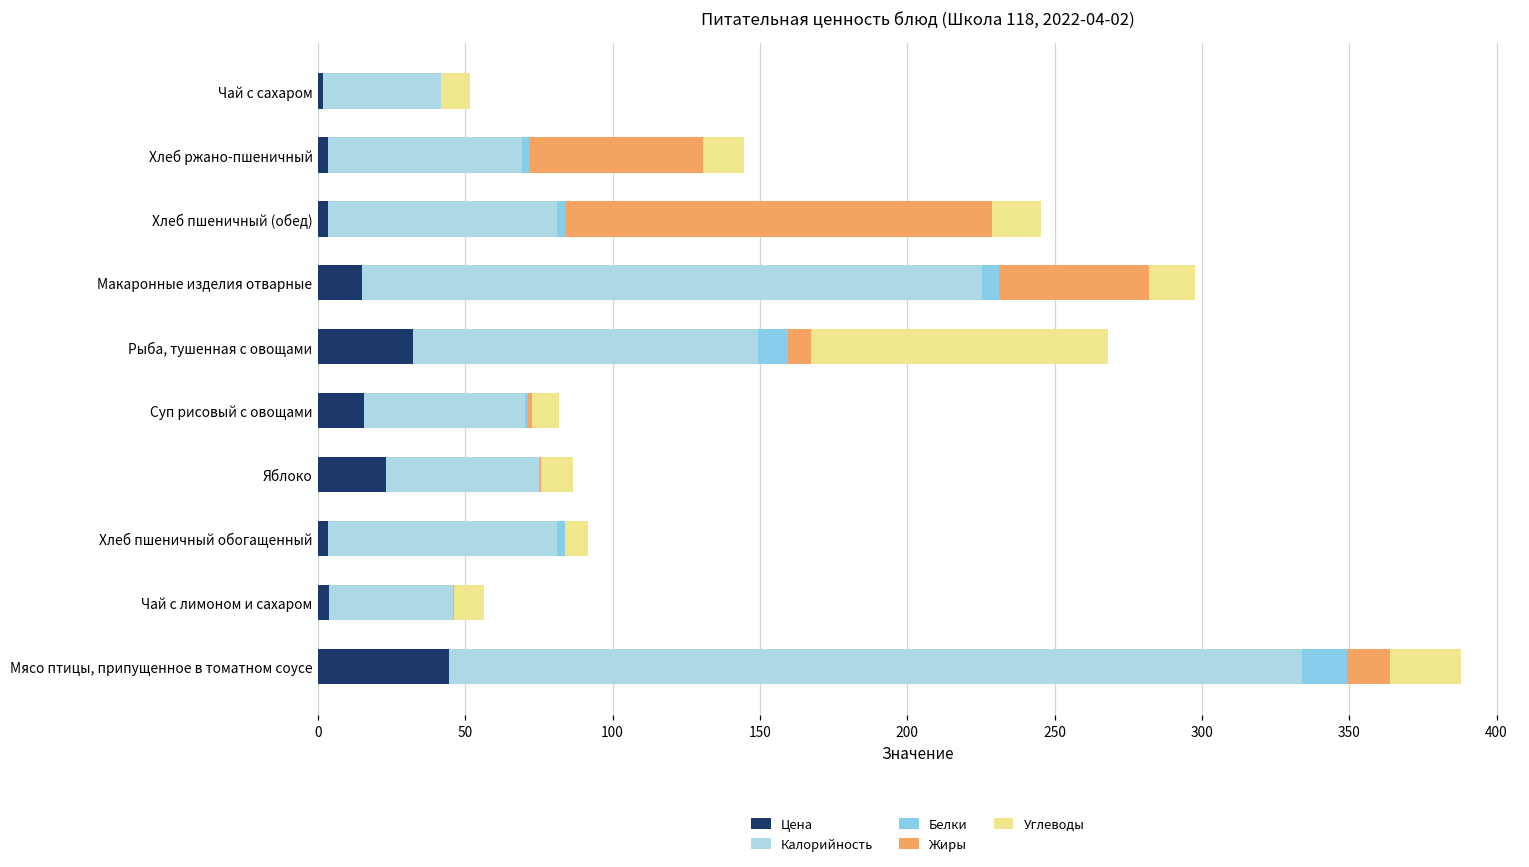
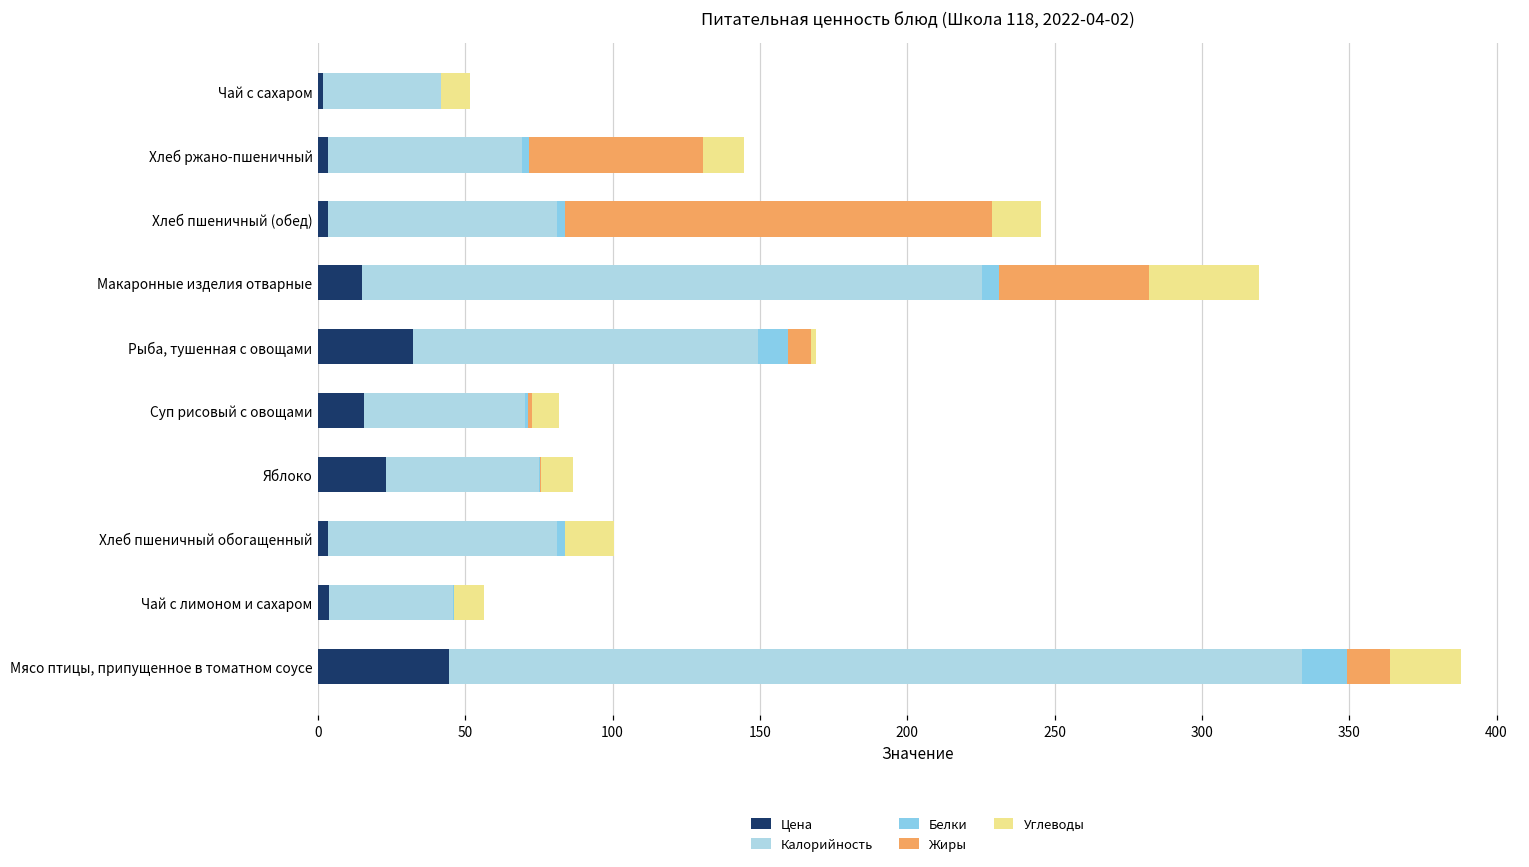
Углеводы, Макаронные изделия отварные: 15 -> 37
Углеводы, Рыба, тушенная с овощами: 101 -> 2
Углеводы, Хлеб пшеничный обогащенный: 8 -> 17
